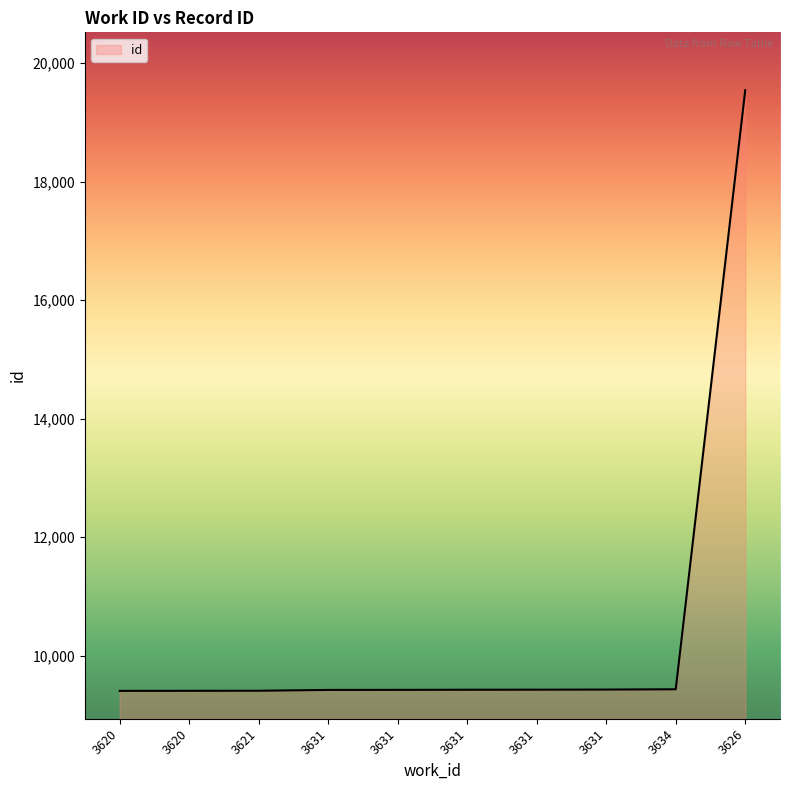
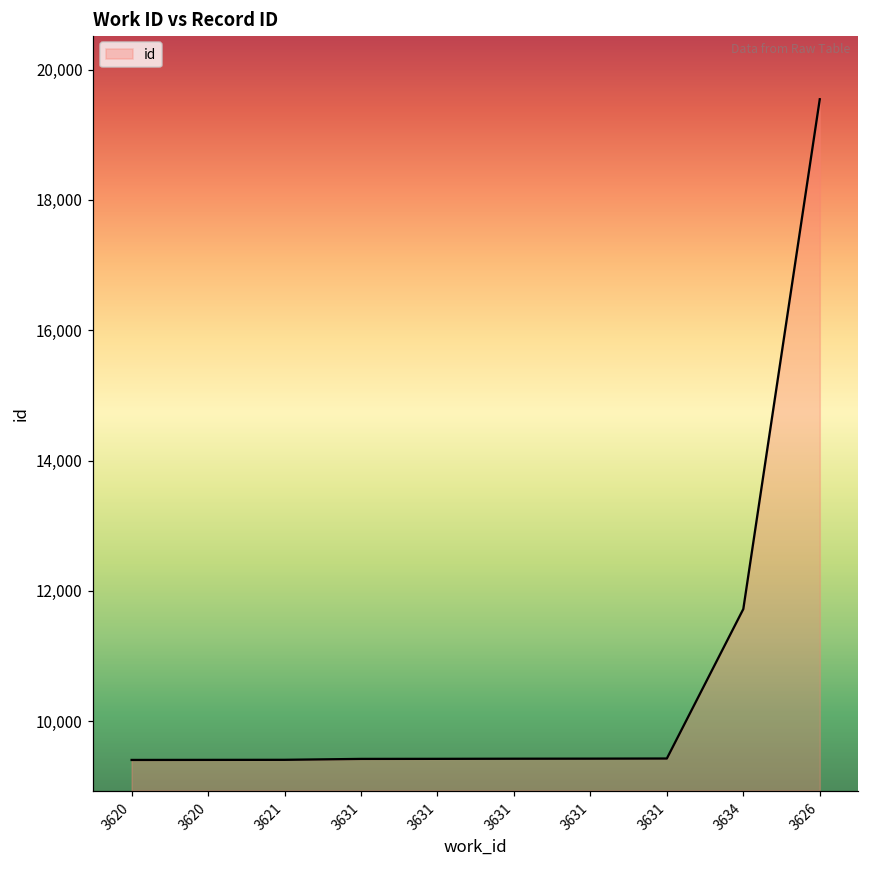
3634: 9,400 -> 11,700
